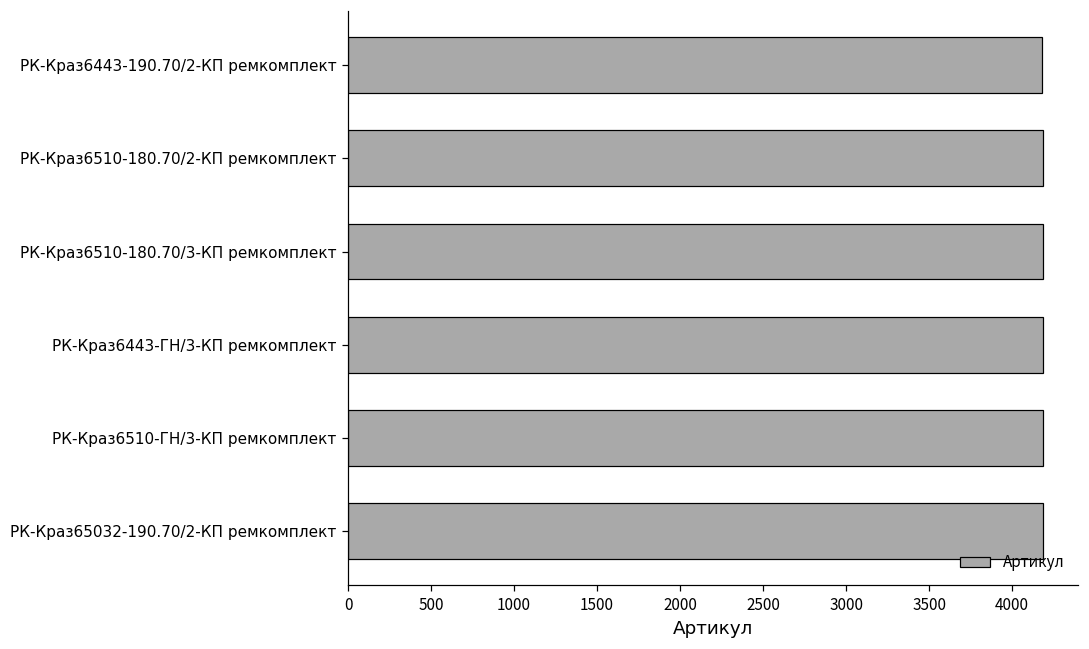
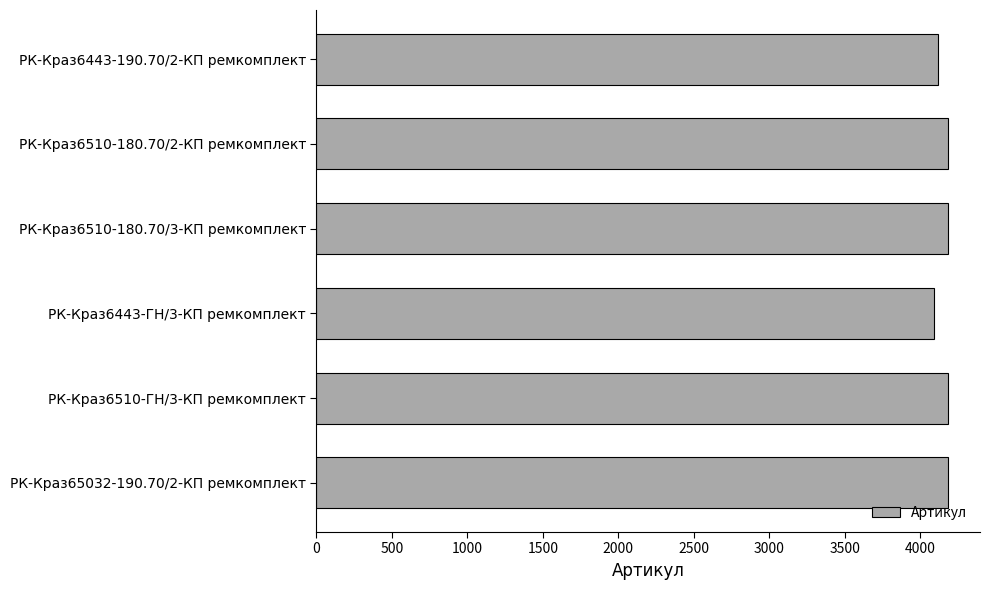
РК-Краз6443-190.70/2-КП ремкомплект: 4180 -> 4120
РК-Краз6443-ГН/3-КП ремкомплект: 4180 -> 4090
